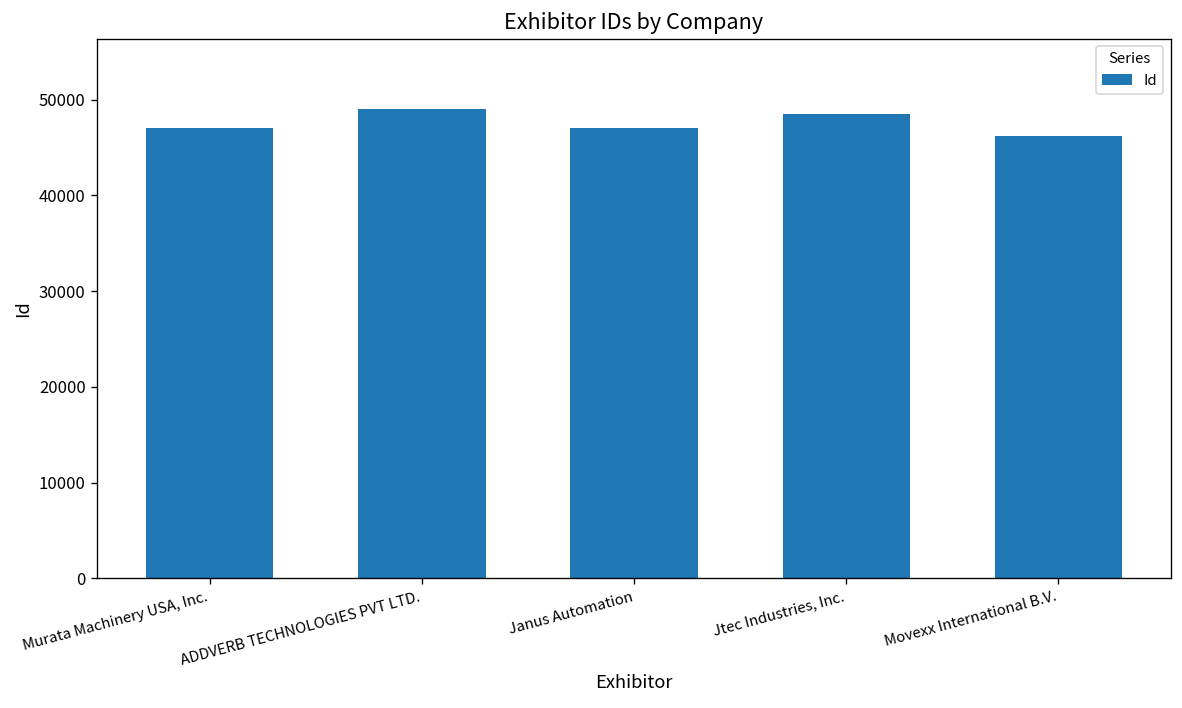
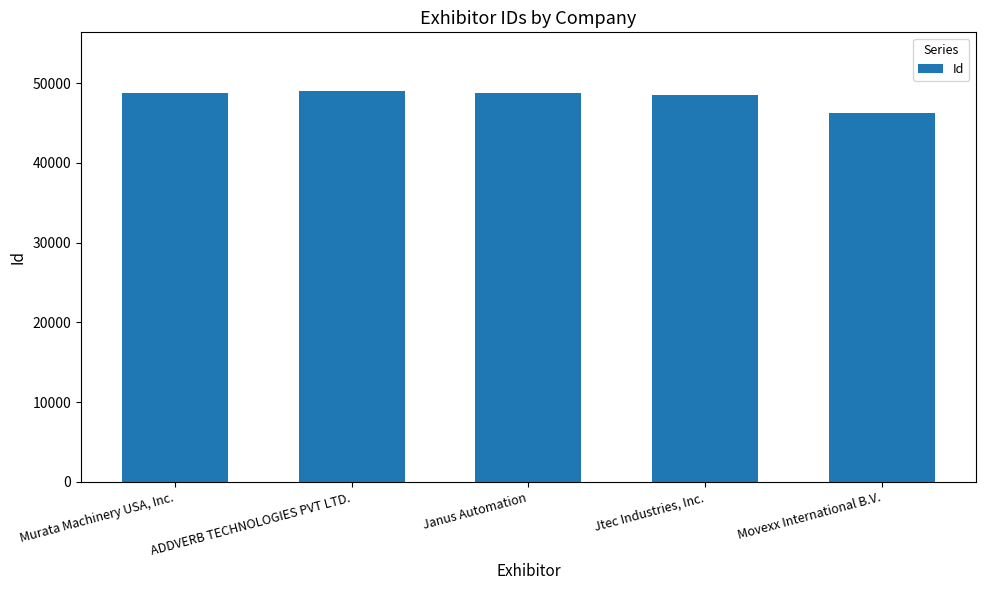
Murata Machinery USA, Inc.: 47000 -> 49000
Janus Automation: 47000 -> 49000
